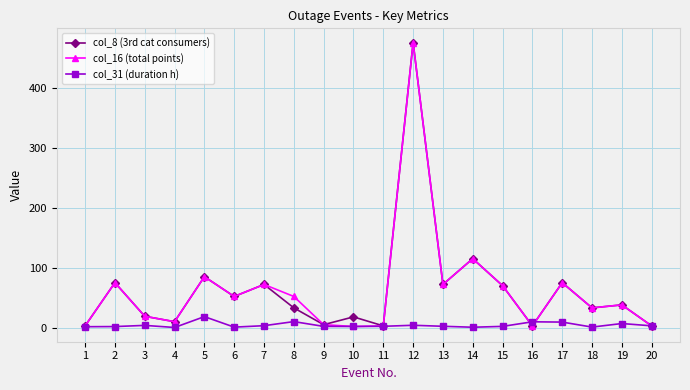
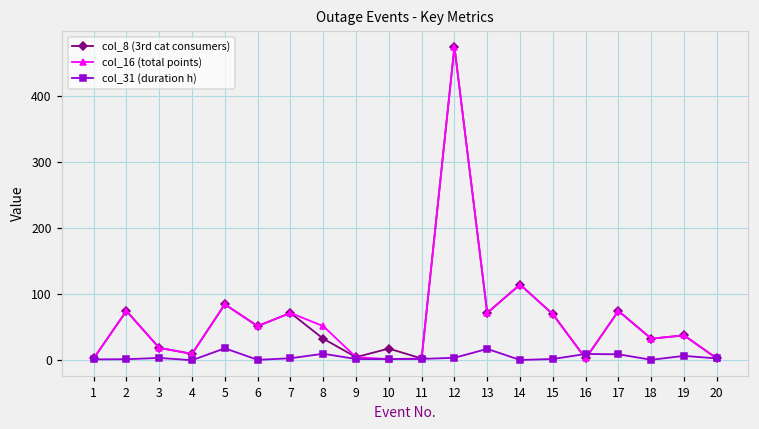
col_31 (duration h), 13: 0 -> 20
